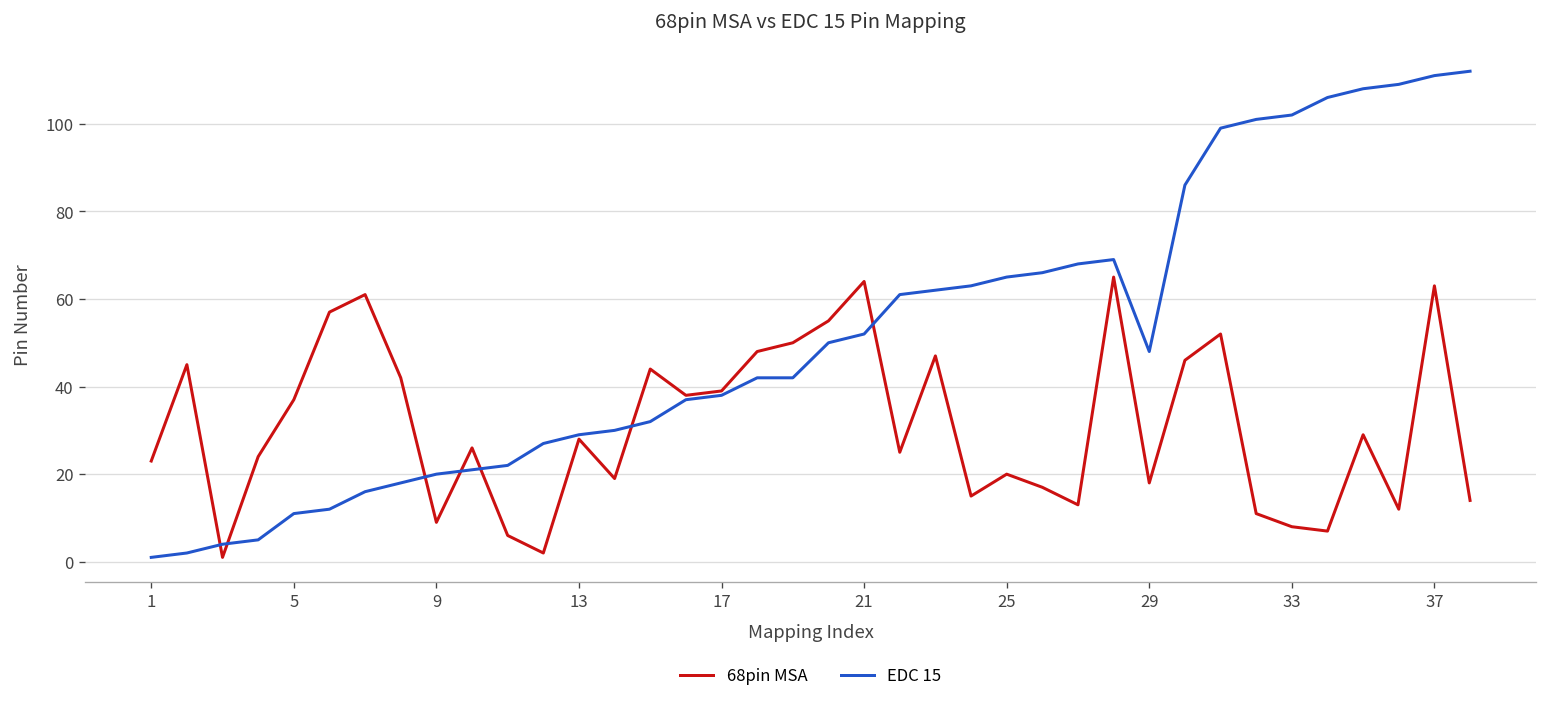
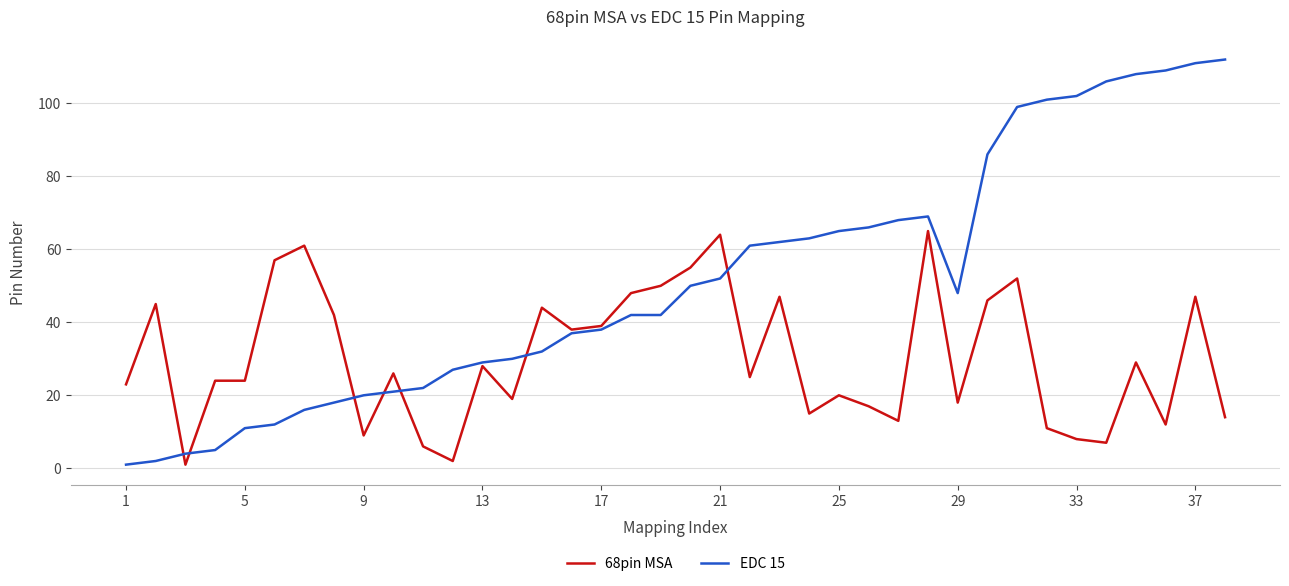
68pin MSA, 5: 37 -> 24
68pin MSA, 37: 63 -> 47
